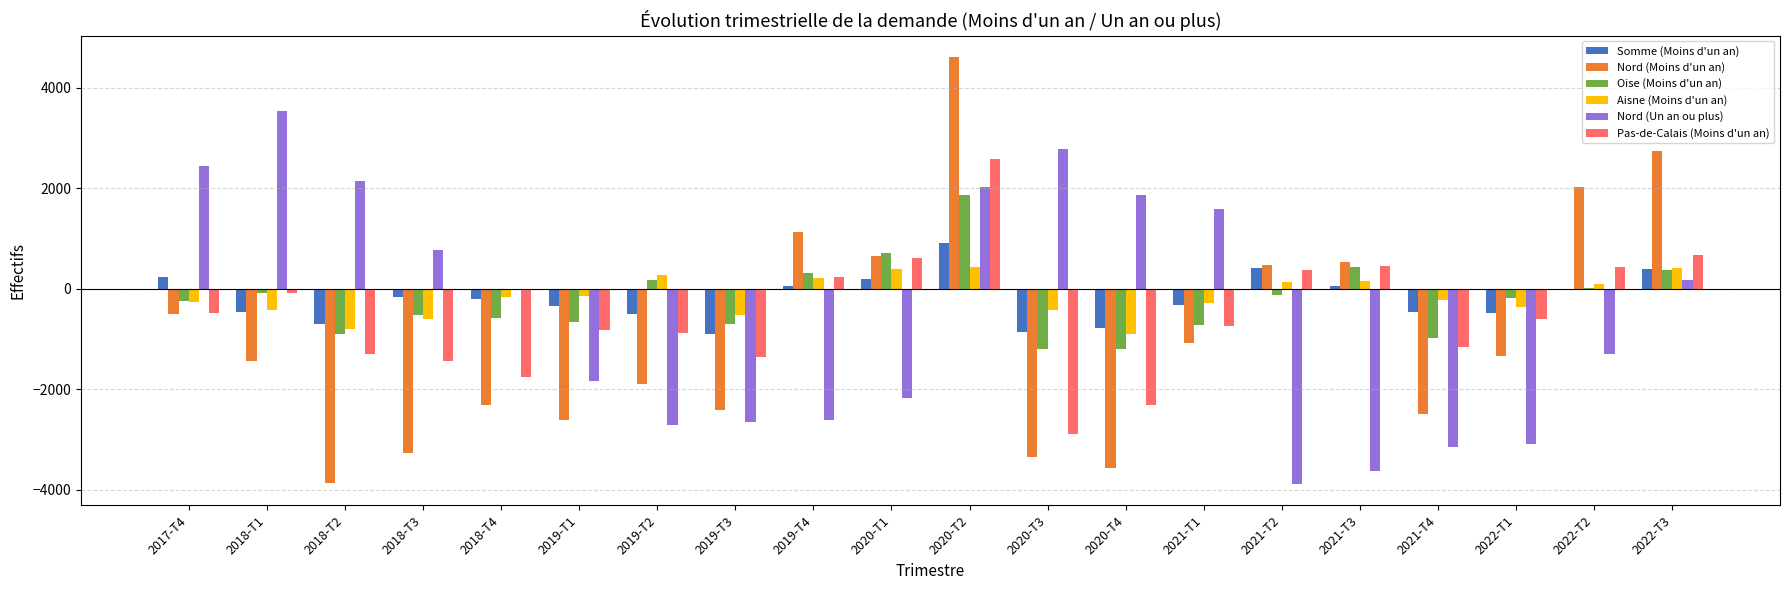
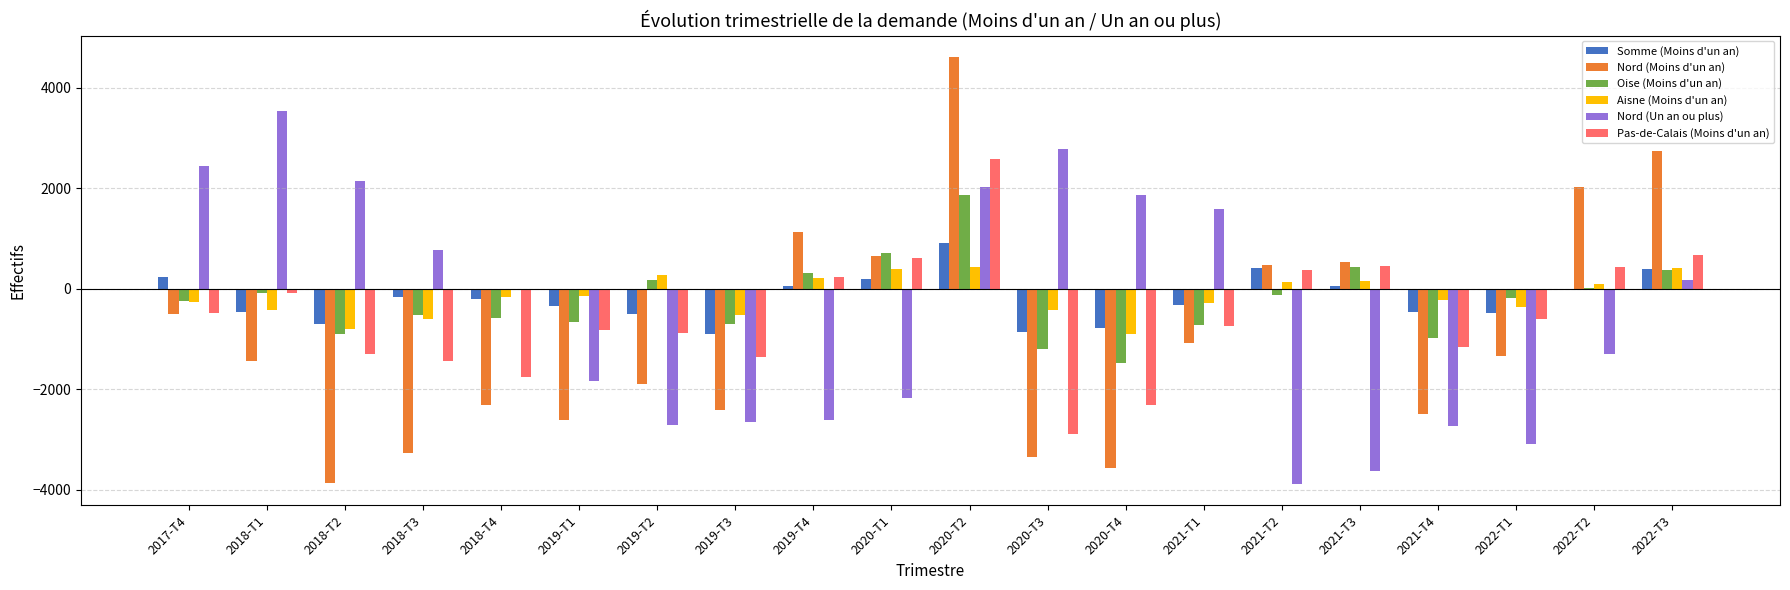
Oise (Moins d'un an), 2020-T4: -1200 -> -1500
Nord (Un an ou plus), 2021-T4: -3200 -> -2700
